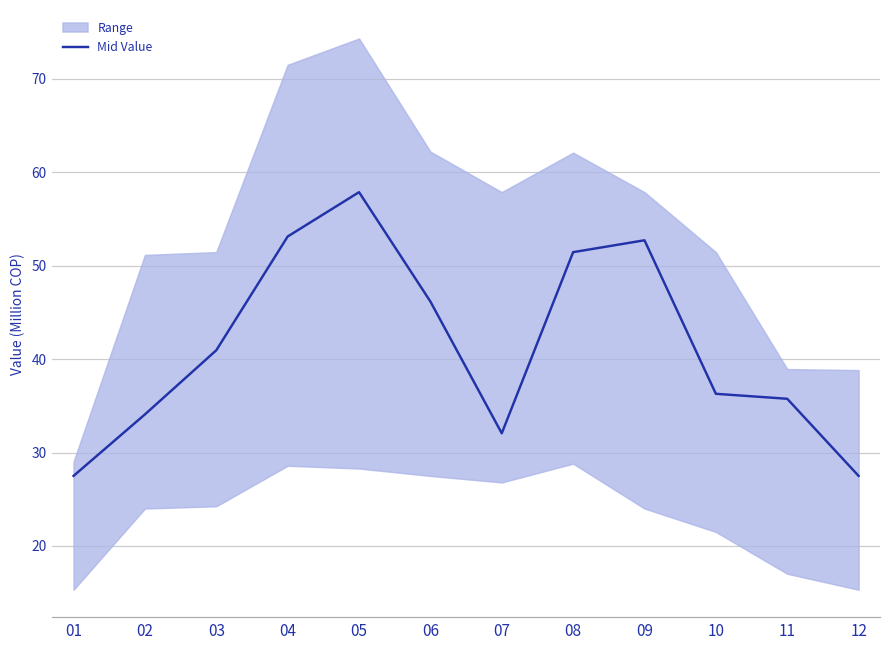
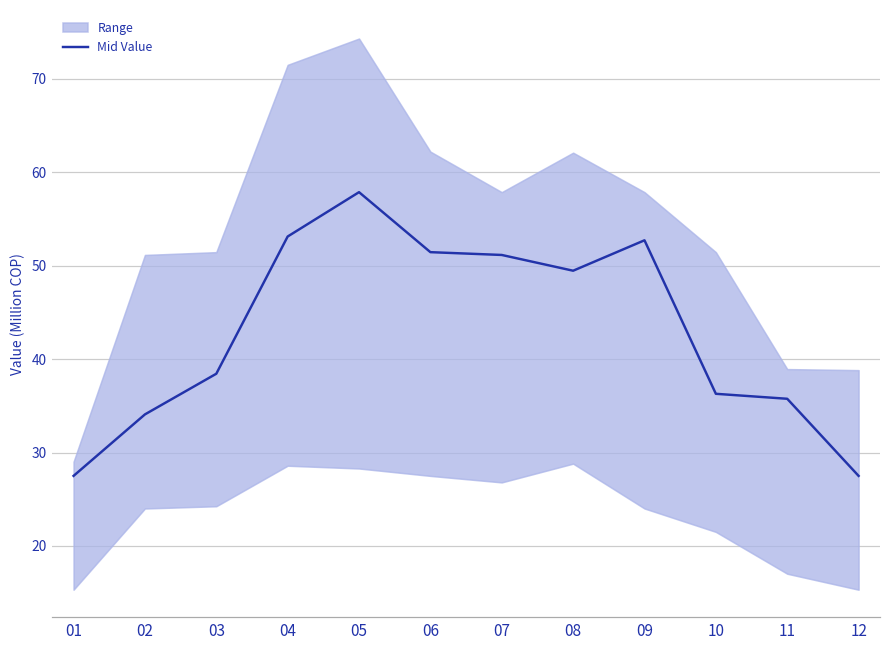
Mid Value, 03: 41 -> 38
Mid Value, 06: 46 -> 51
Mid Value, 07: 32 -> 51
Mid Value, 08: 51 -> 49
